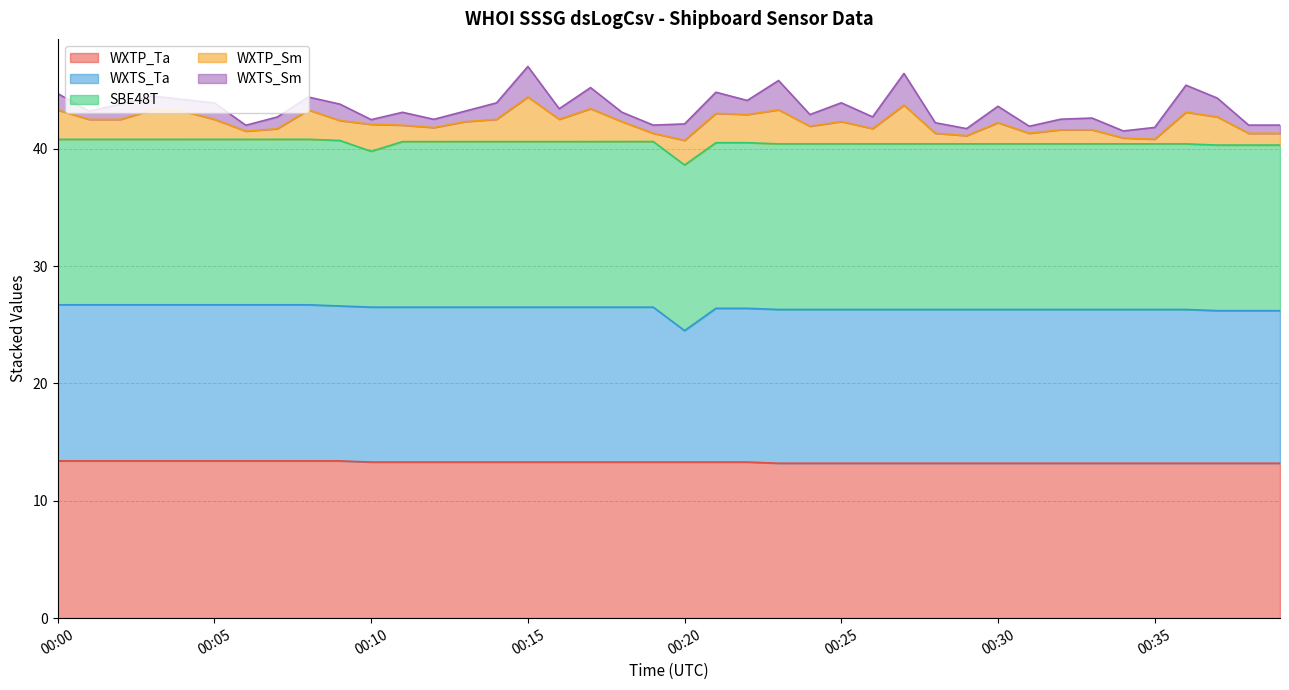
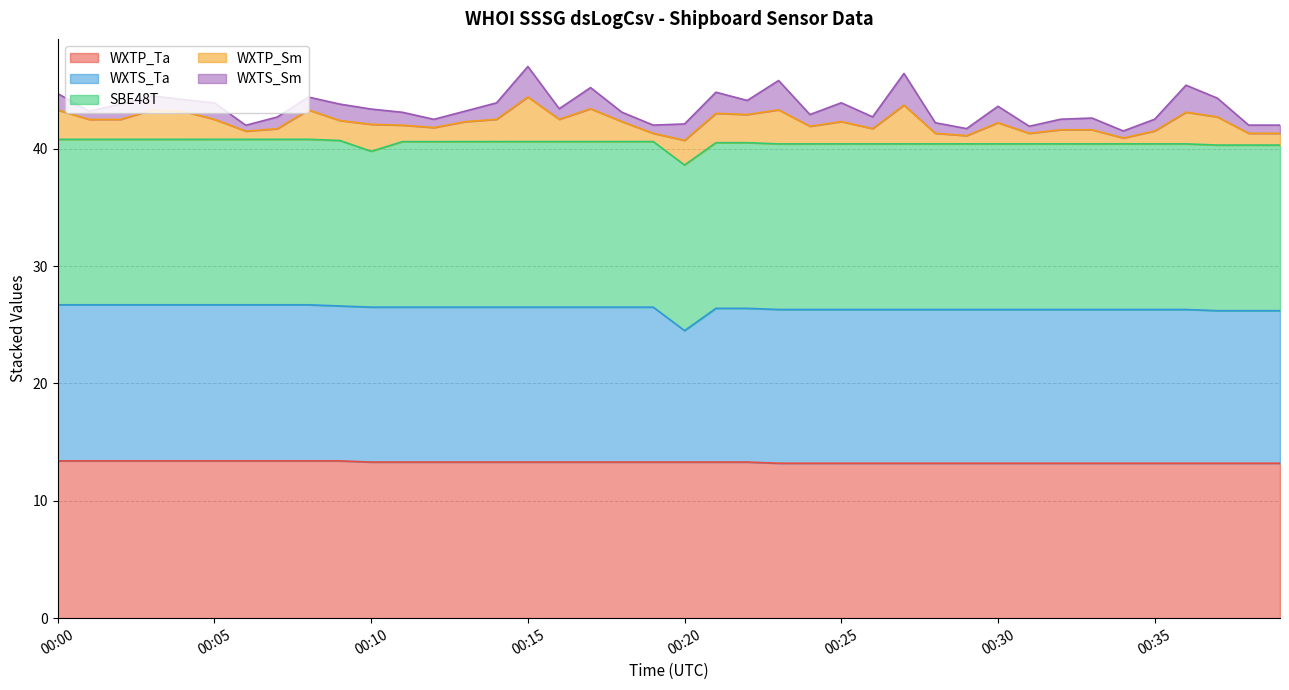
WXTS_Sm, 00:10: 0.4 -> 1.3
WXTP_Sm, 00:35: 0.4 -> 1.1
